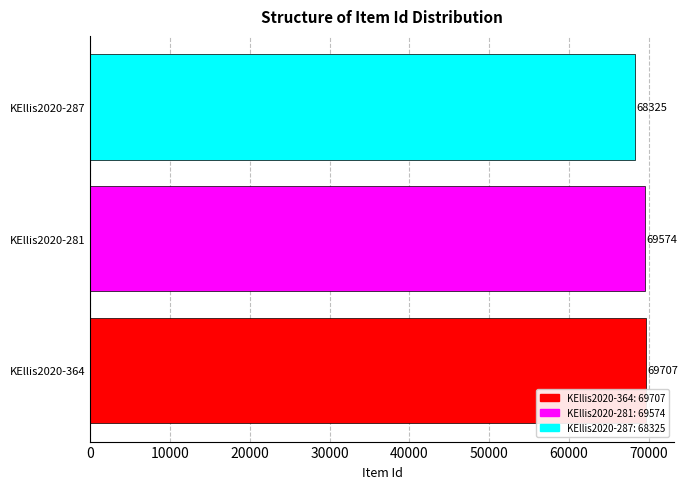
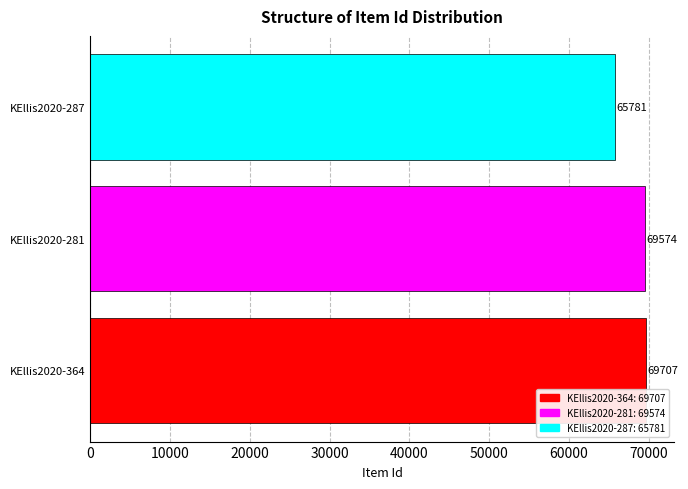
KEllis2020-287: 68325 -> 65781
